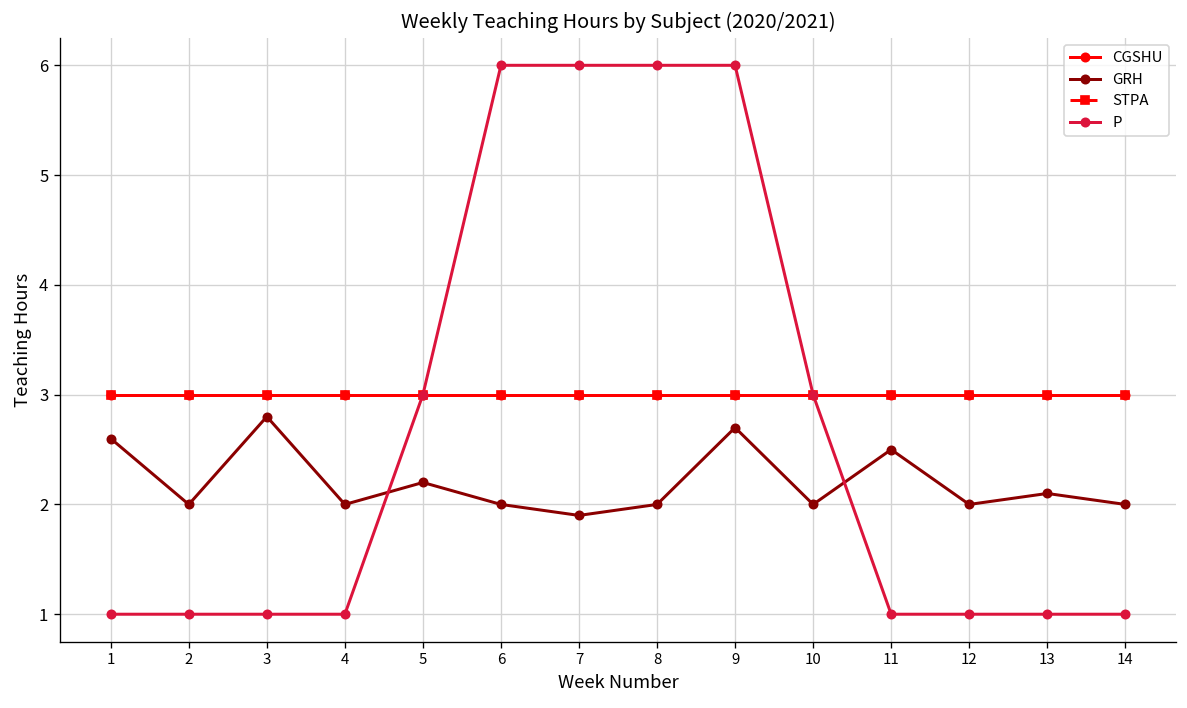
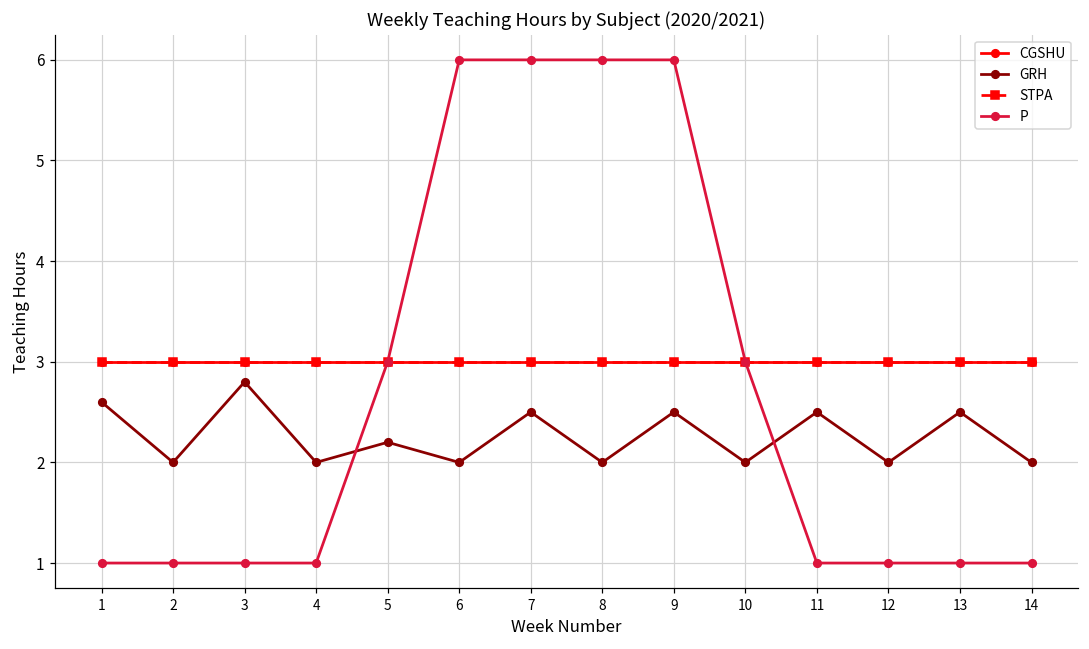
GRH, 7: 1.9 -> 2.5
GRH, 9: 2.7 -> 2.5
GRH, 13: 2.1 -> 2.5
